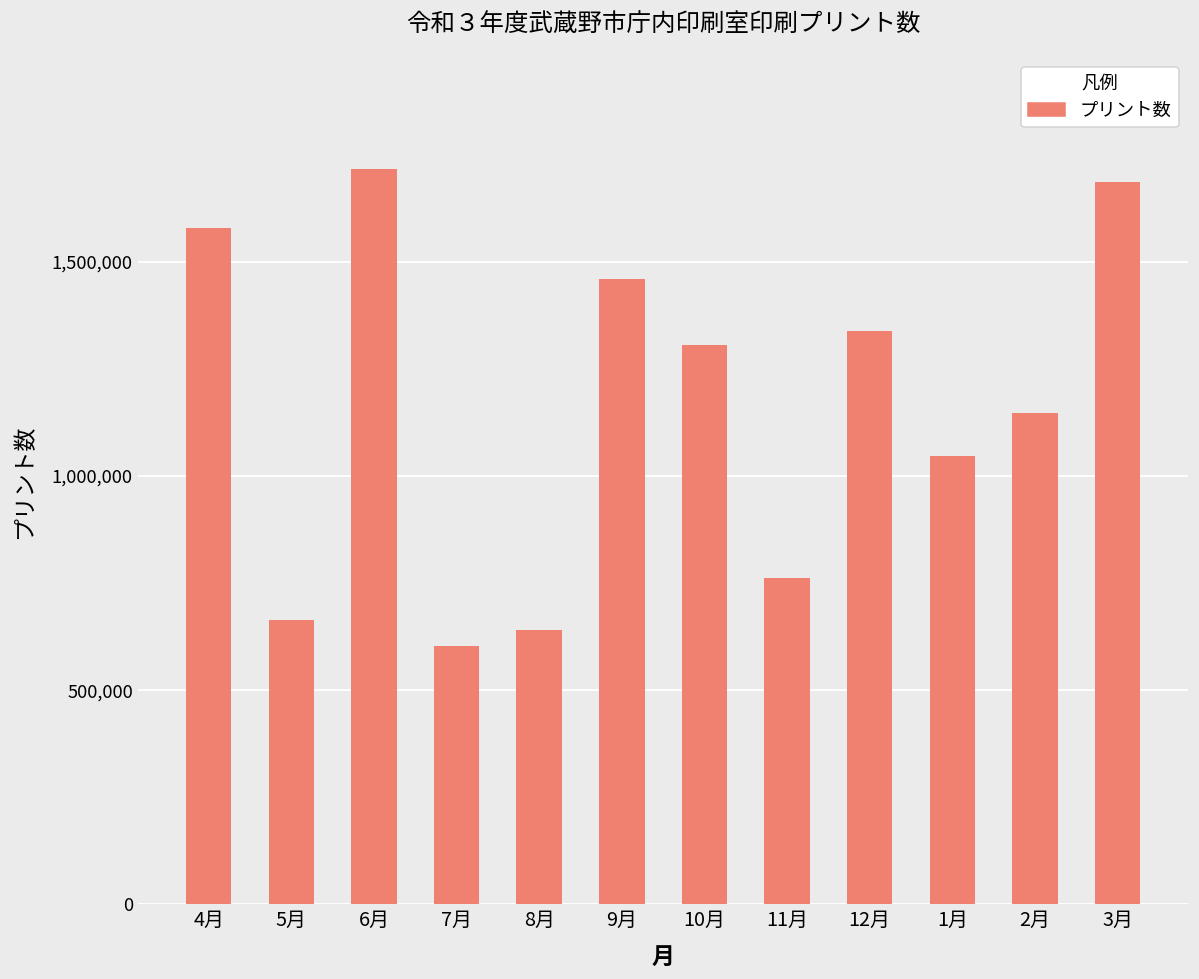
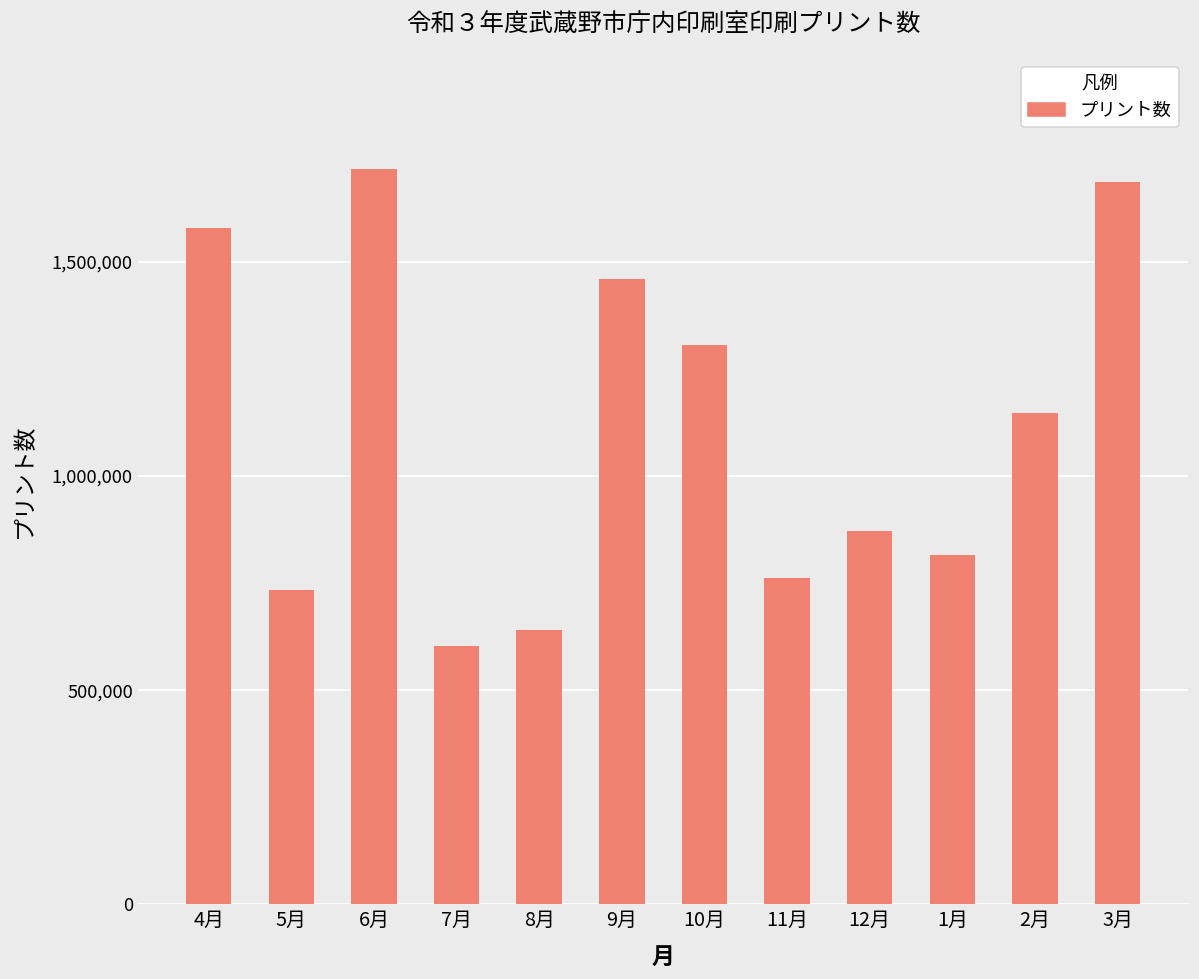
5月: 660,000 -> 730,000
12月: 1,340,000 -> 870,000
1月: 1,050,000 -> 820,000
